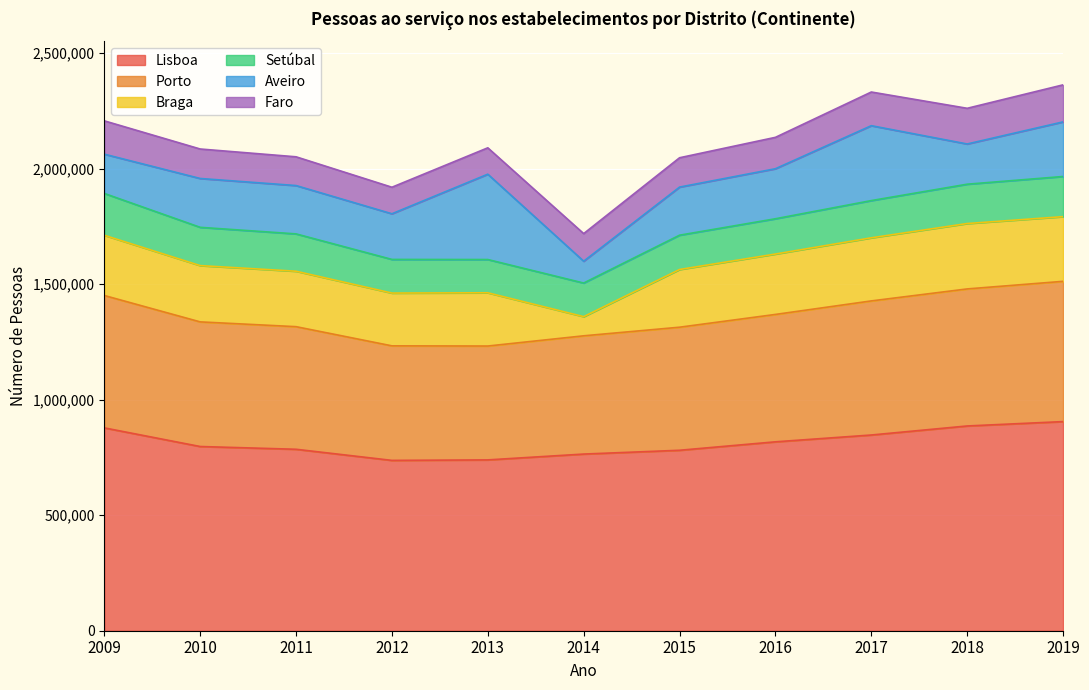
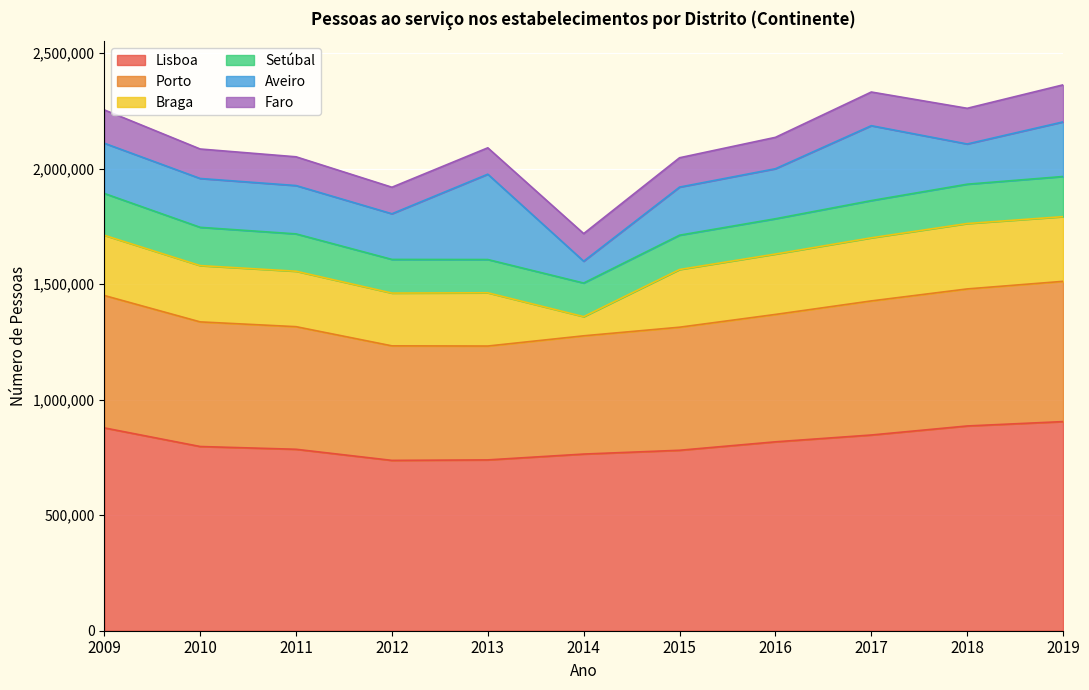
Aveiro, 2009: 170,000 -> 220,000
